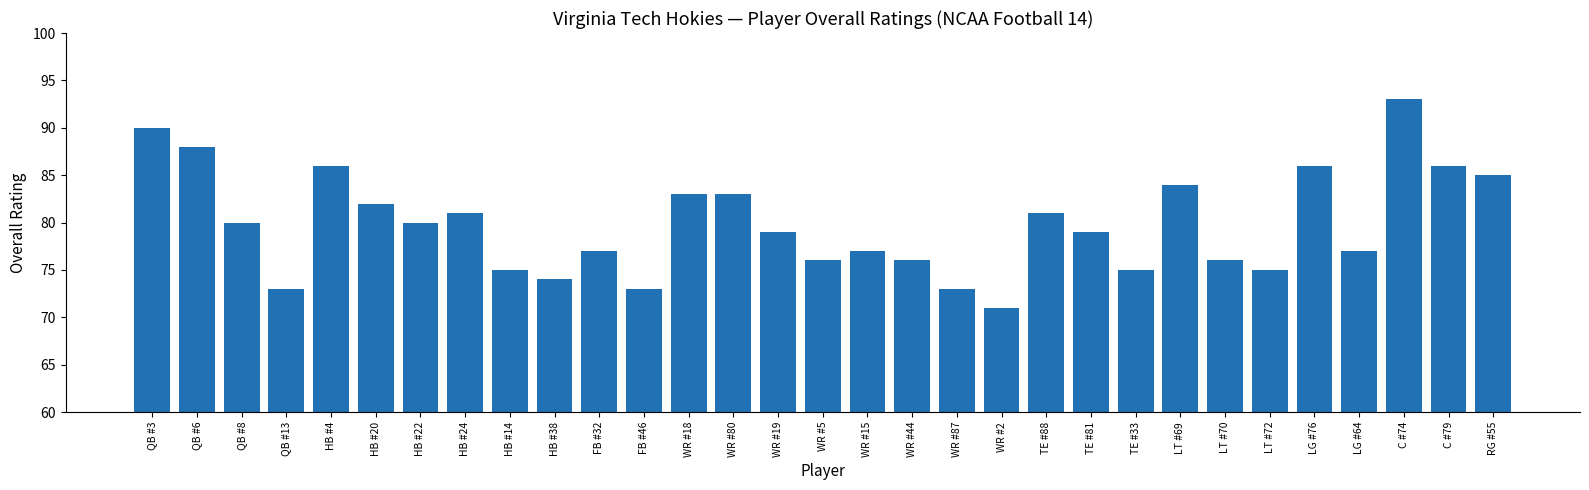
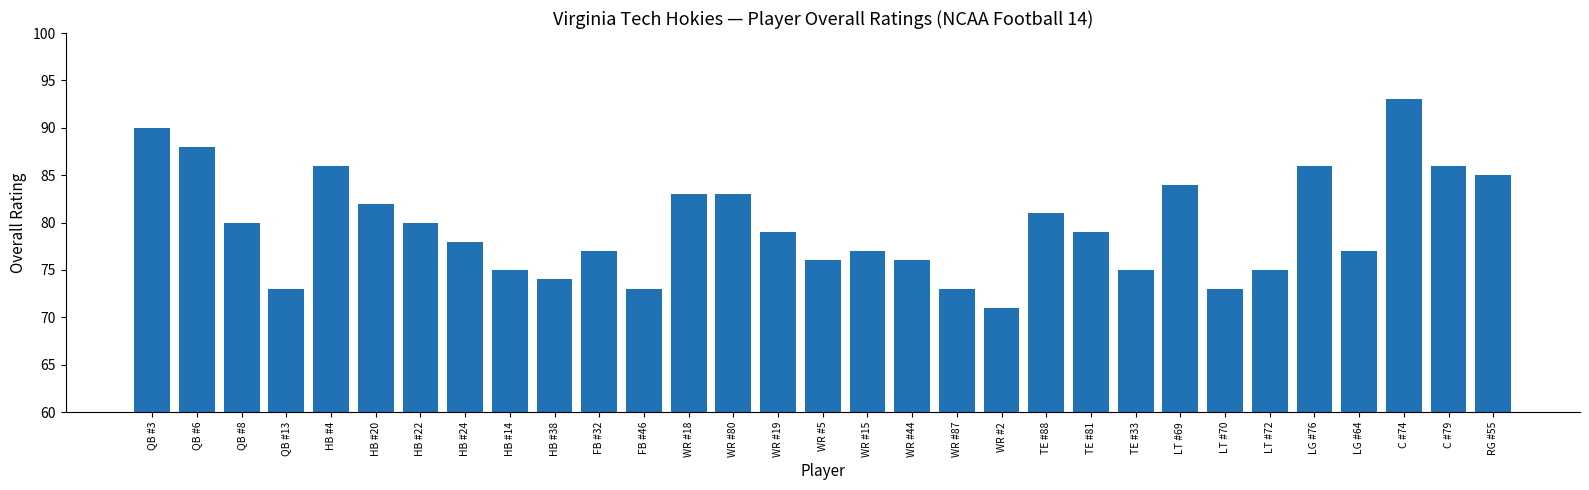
HB #24: 81 -> 78
LT #70: 76 -> 73
